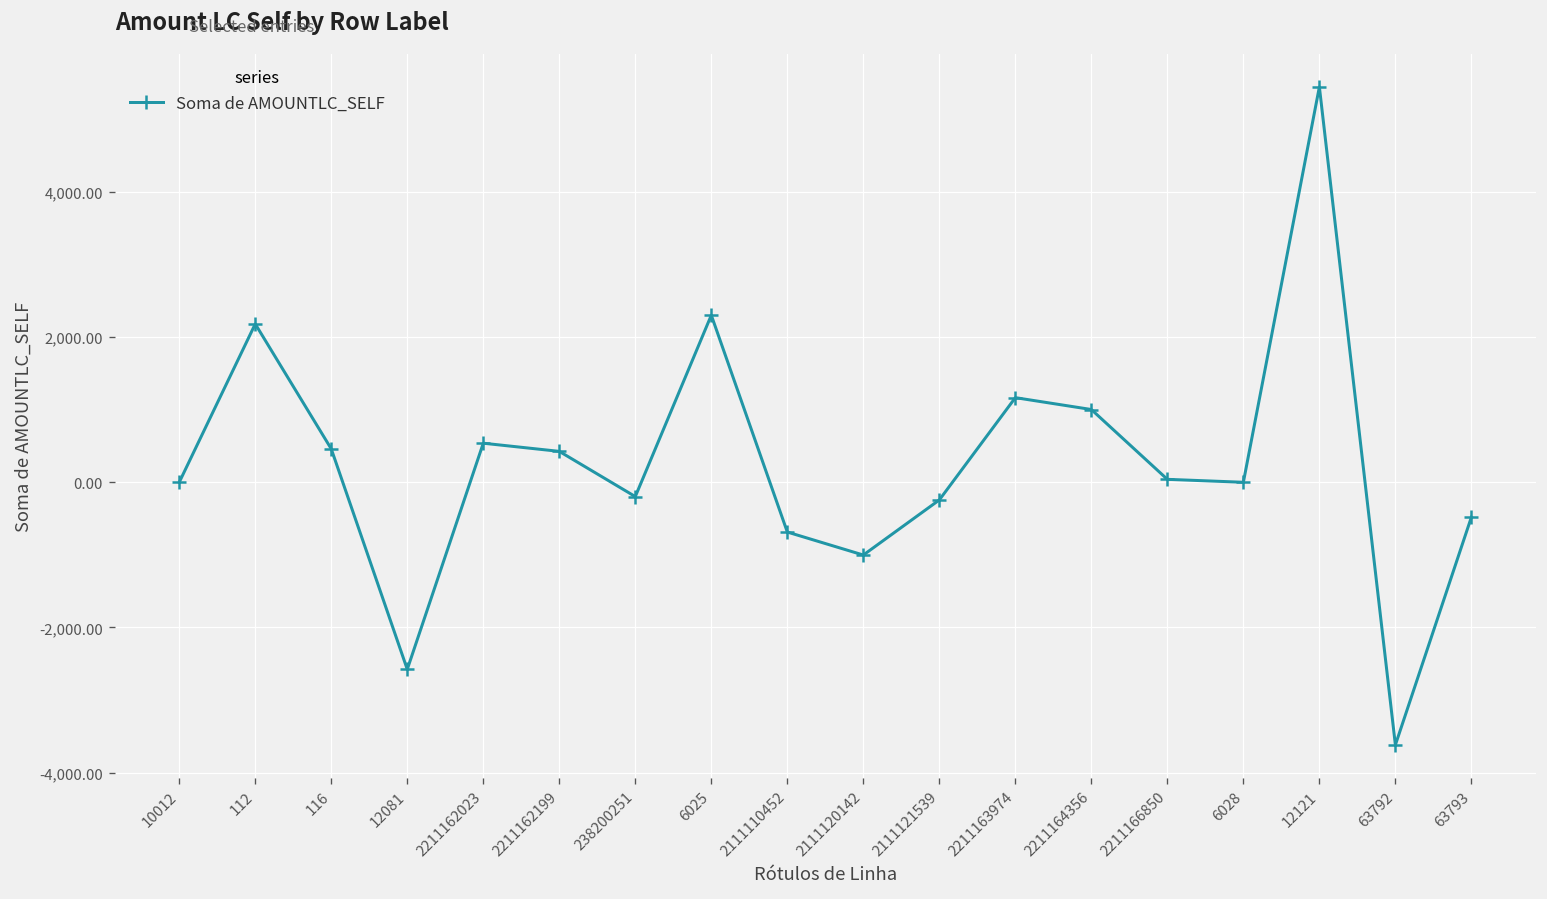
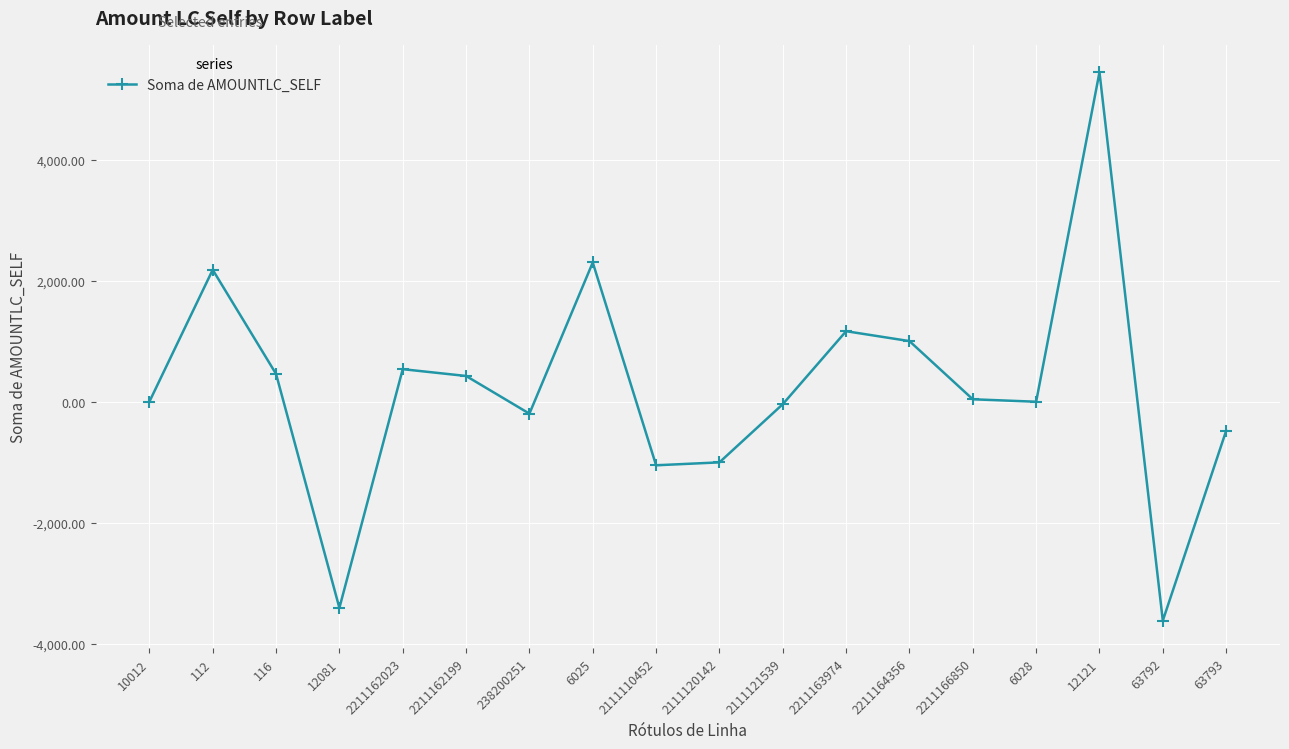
12081: -2,600 -> -3,400
2111110452: -700 -> -1,100
2111121539: -200 -> 0
